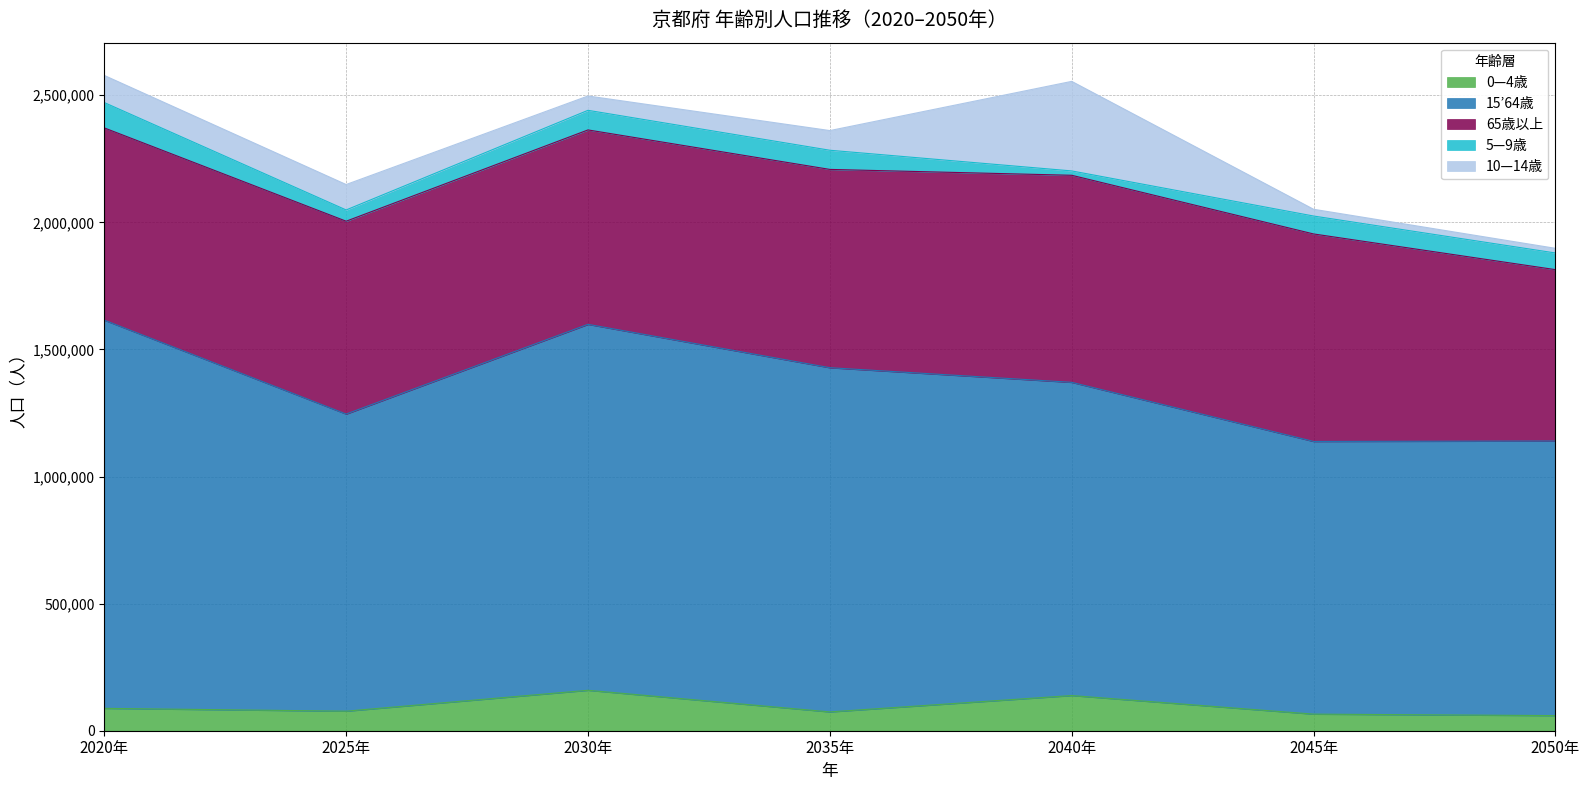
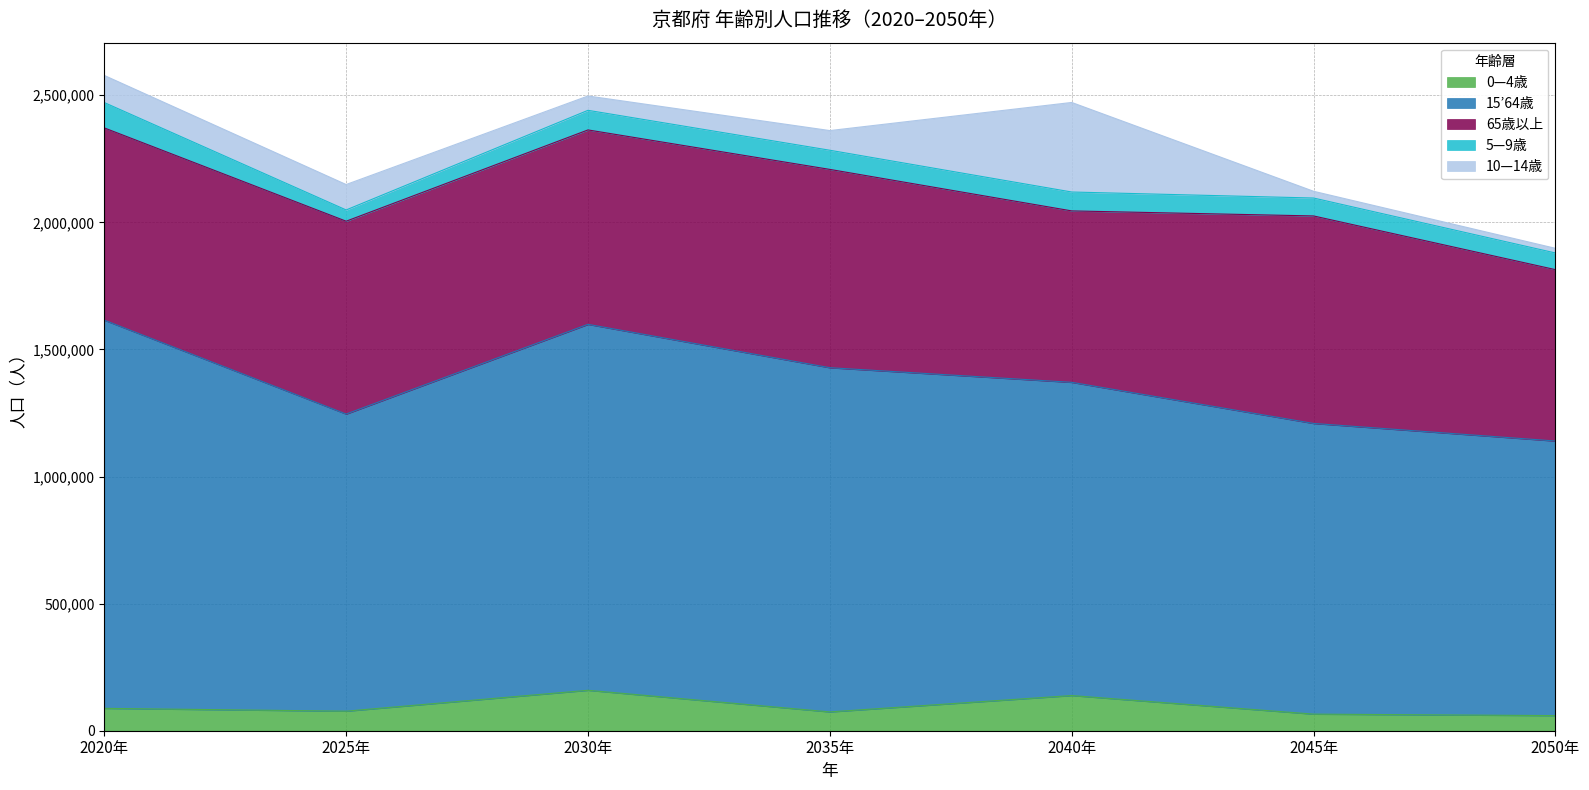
65歳以上, 2040年: 810,000 -> 670,000
5—9歳, 2040年: 20,000 -> 70,000
15’64歳, 2045年: 1,070,000 -> 1,140,000
